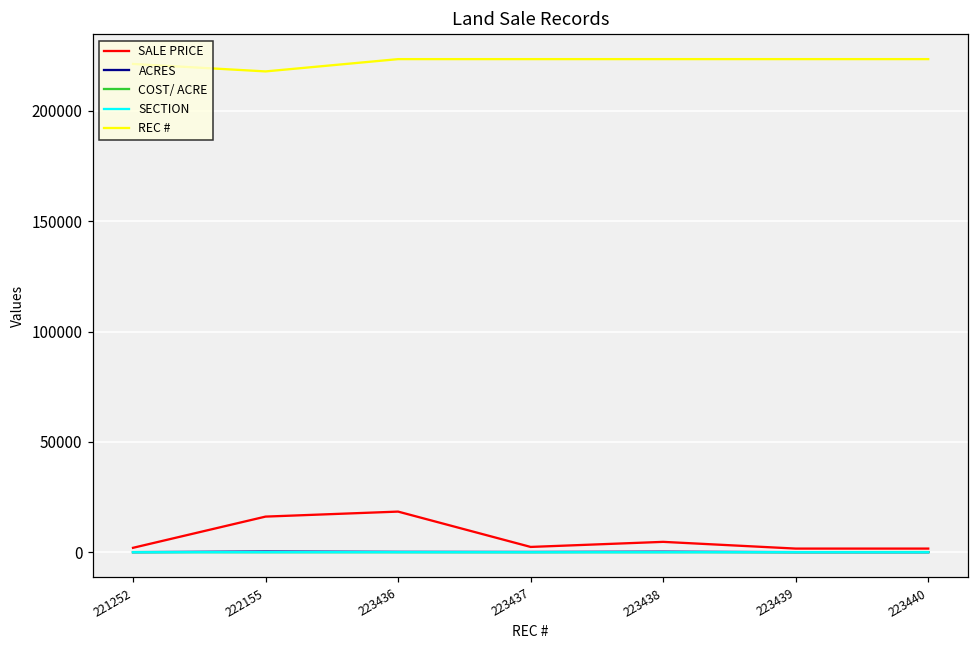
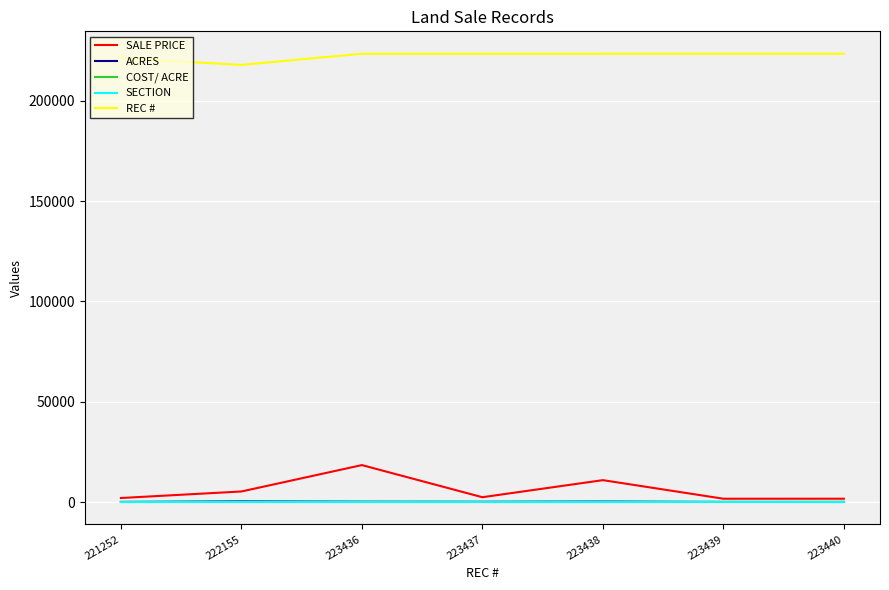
SALE PRICE, 222155: 16000 -> 5000
SALE PRICE, 223438: 5000 -> 11000
